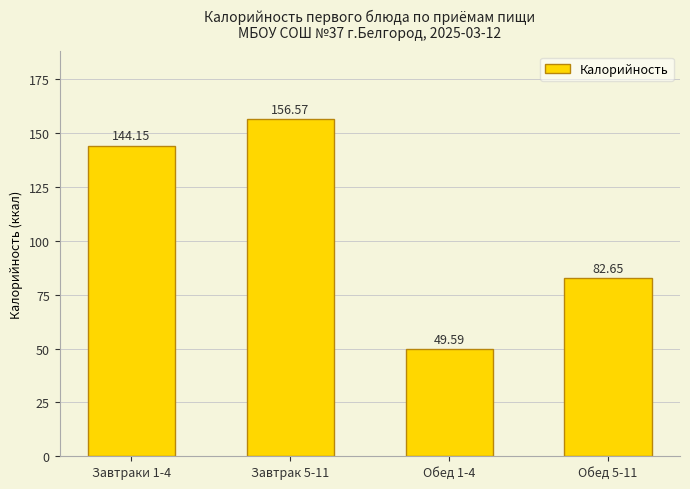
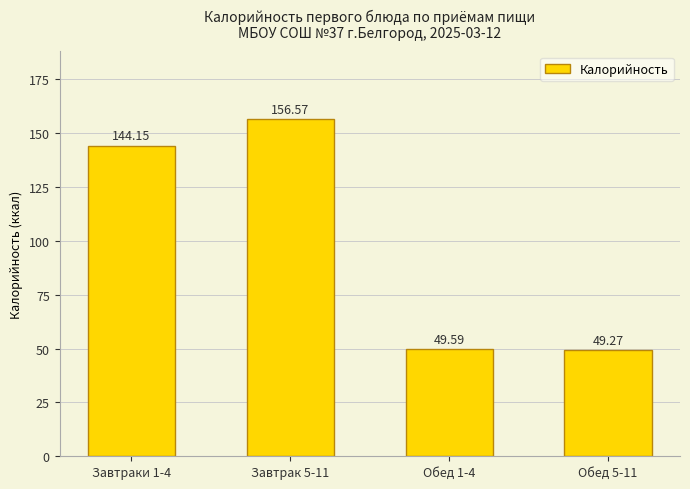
Обед 5-11: 82.65 -> 49.27
